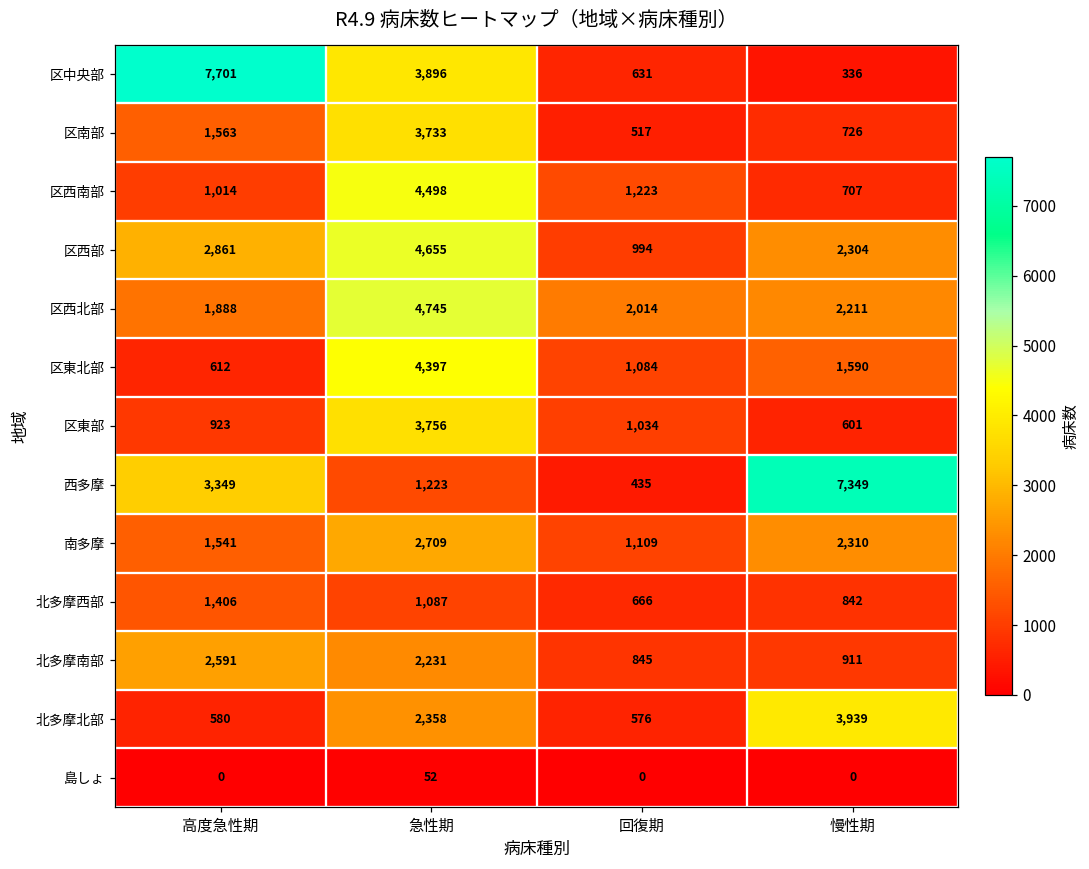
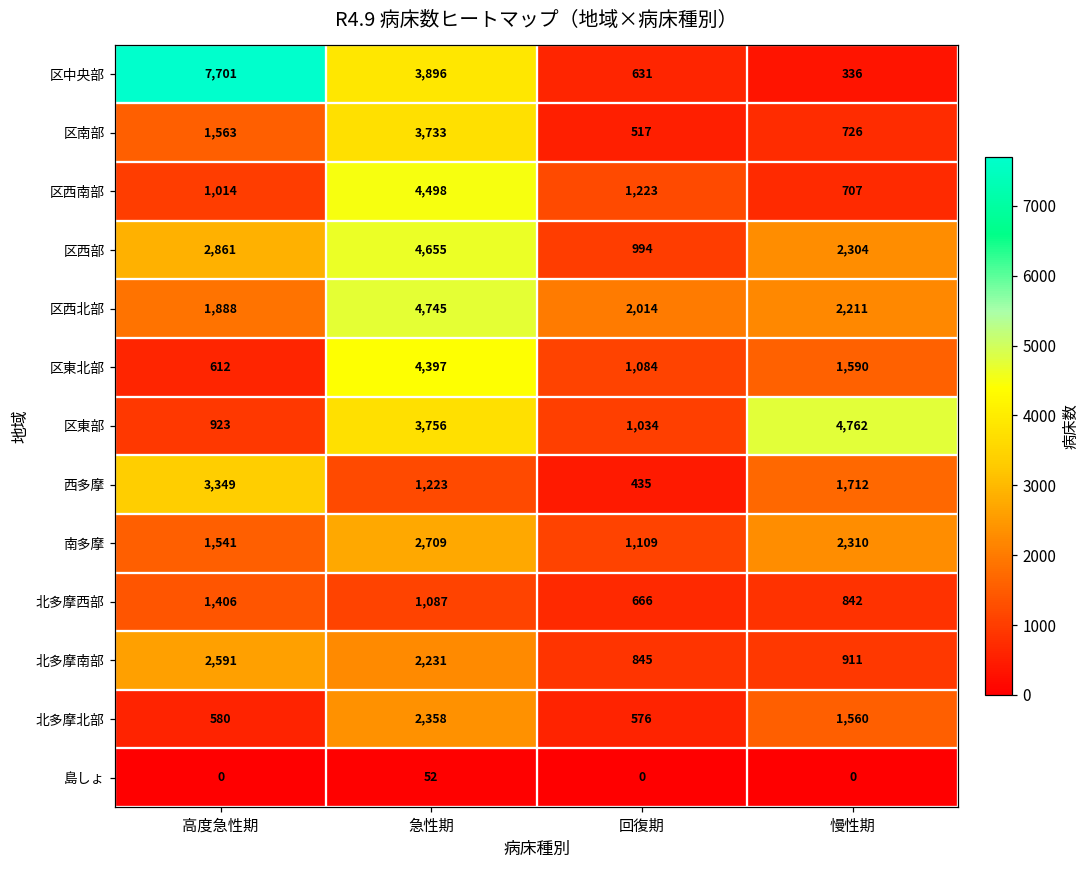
区東部, 慢性期: 601 -> 4,762
西多摩, 慢性期: 7,349 -> 1,712
北多摩北部, 慢性期: 3,939 -> 1,560
